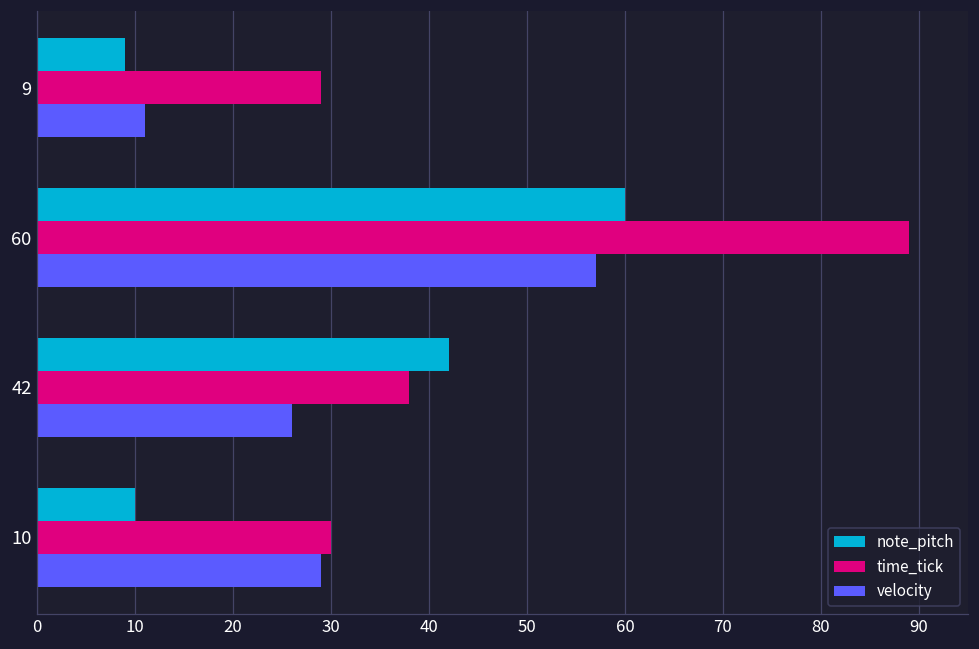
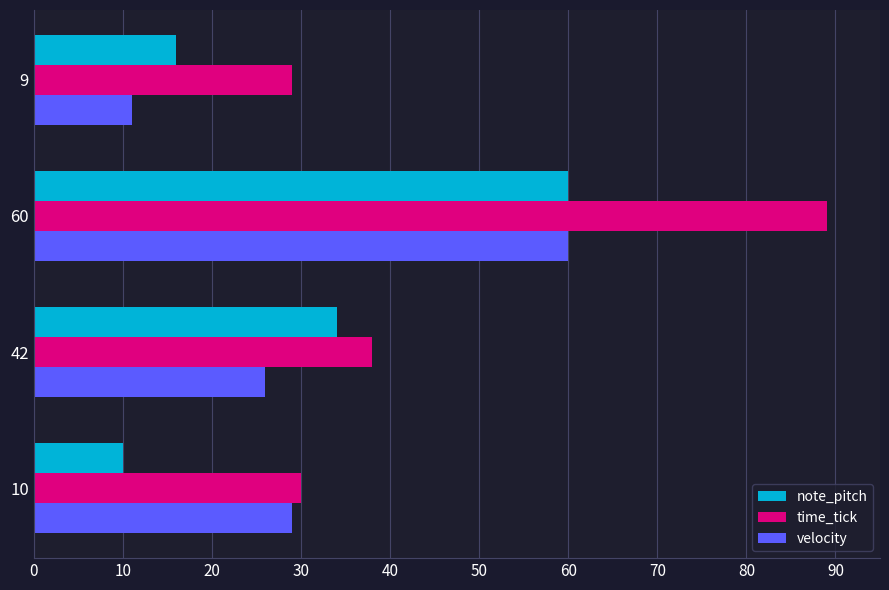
note_pitch, 9: 9 -> 16
velocity, 60: 57 -> 60
note_pitch, 42: 42 -> 34
